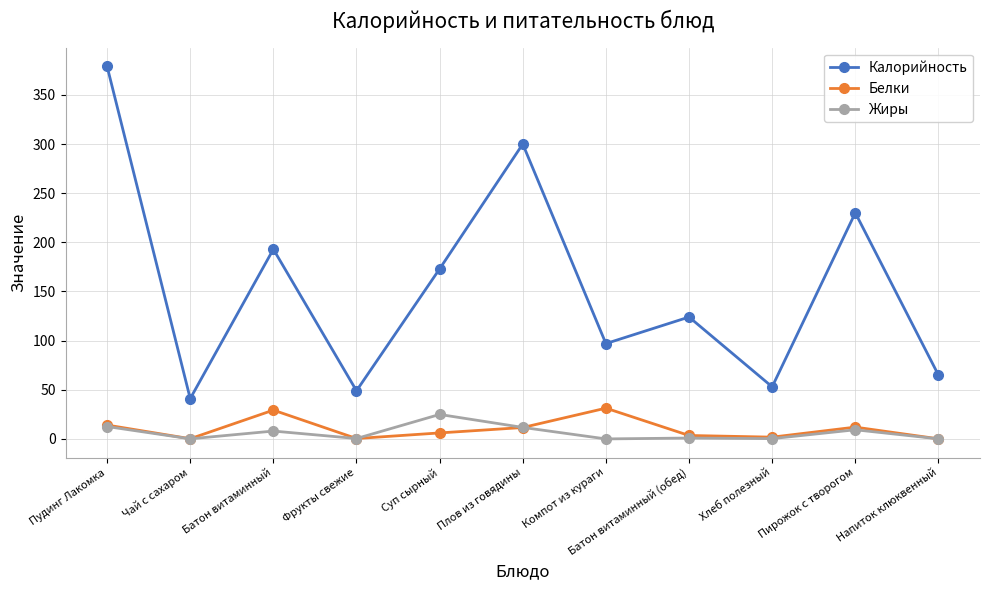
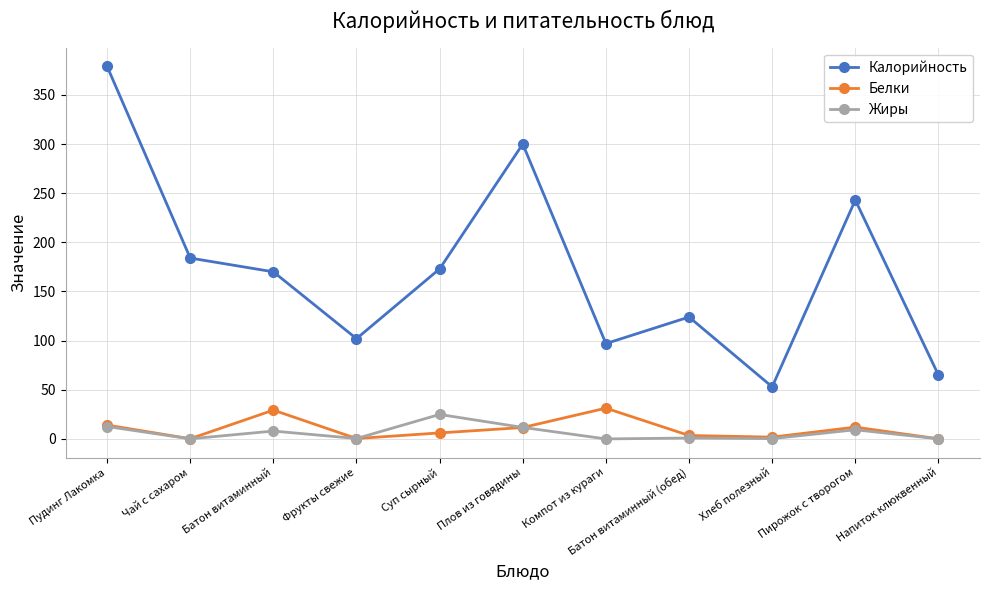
Калорийность, Чай с сахаром: 40 -> 180
Калорийность, Батон витаминный: 190 -> 170
Калорийность, Фрукты свежие: 50 -> 100
Калорийность, Пирожок с творогом: 230 -> 240
